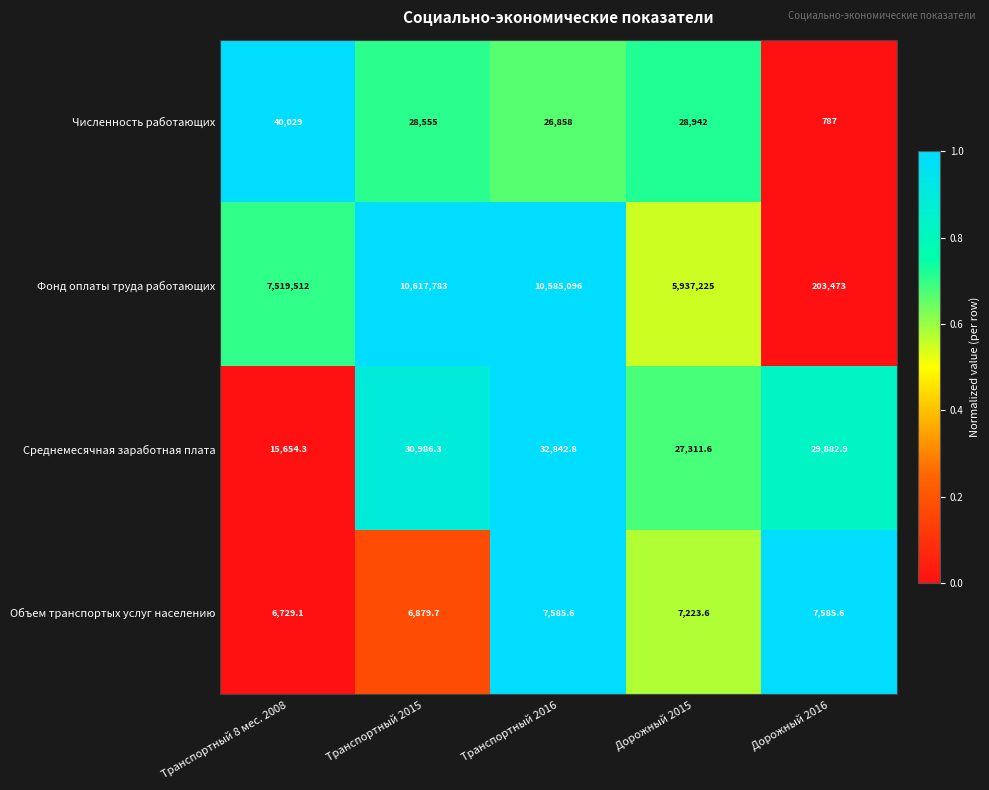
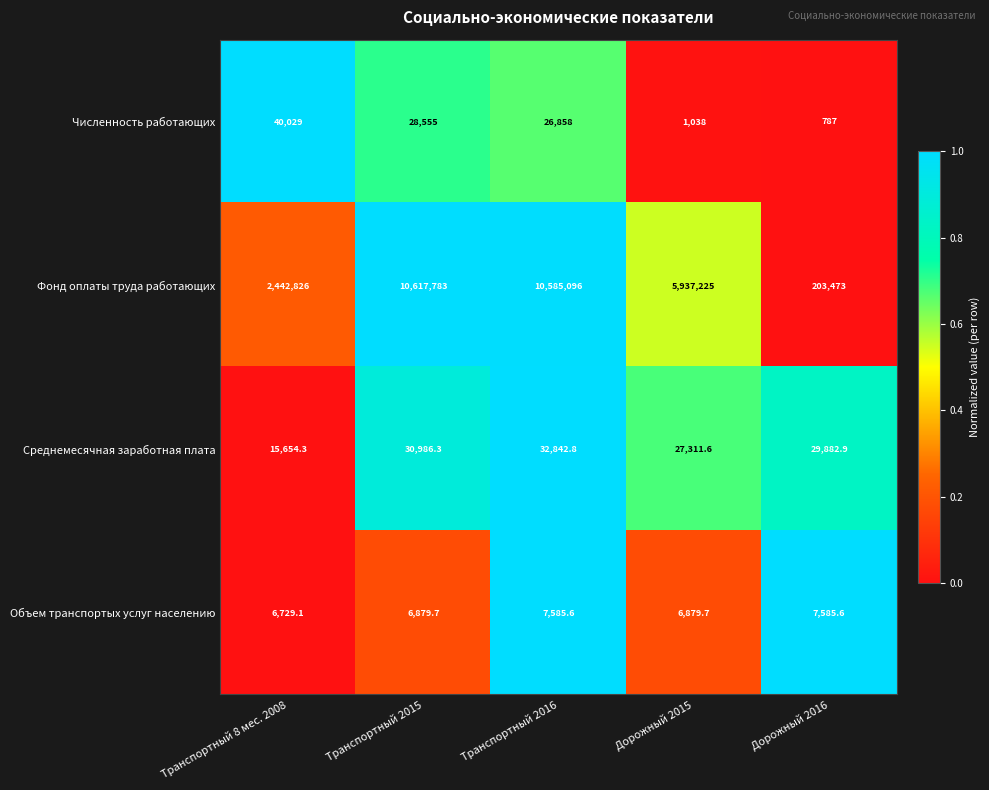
Численность работающих, Дорожный 2015: 28,942 -> 1,038
Фонд оплаты труда работающих, Транспортный 8 мес. 2008: 7,519,512 -> 2,442,826
Объем транспортых услуг населению, Дорожный 2015: 7,223.6 -> 6,879.7
